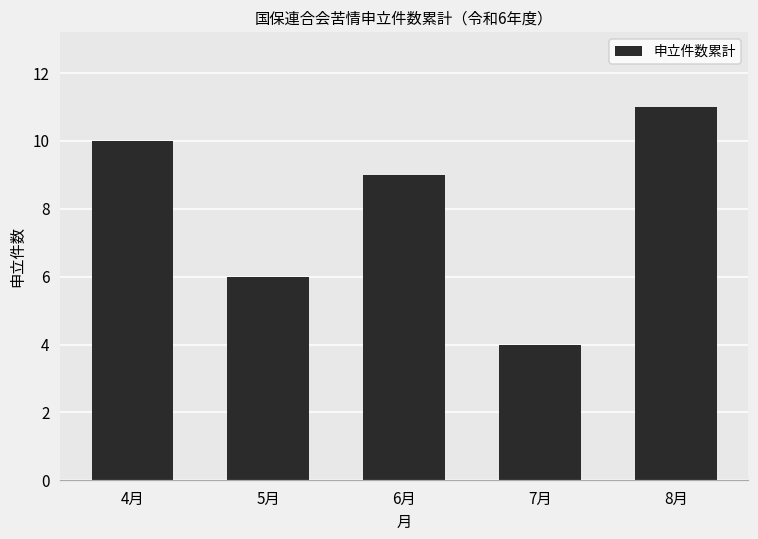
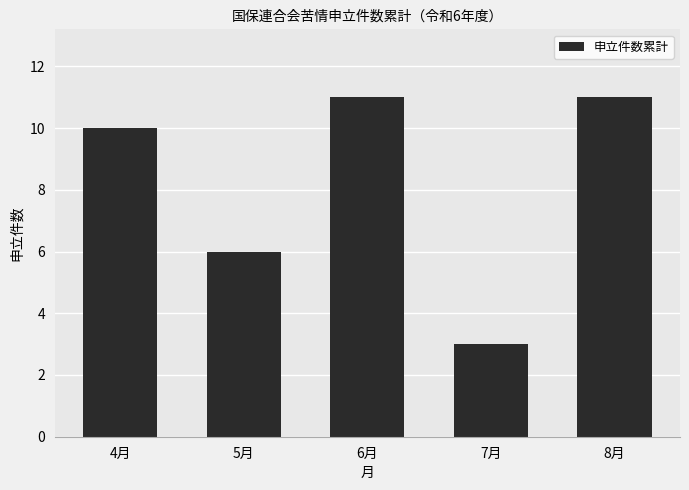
6月: 9 -> 11
7月: 4 -> 3
